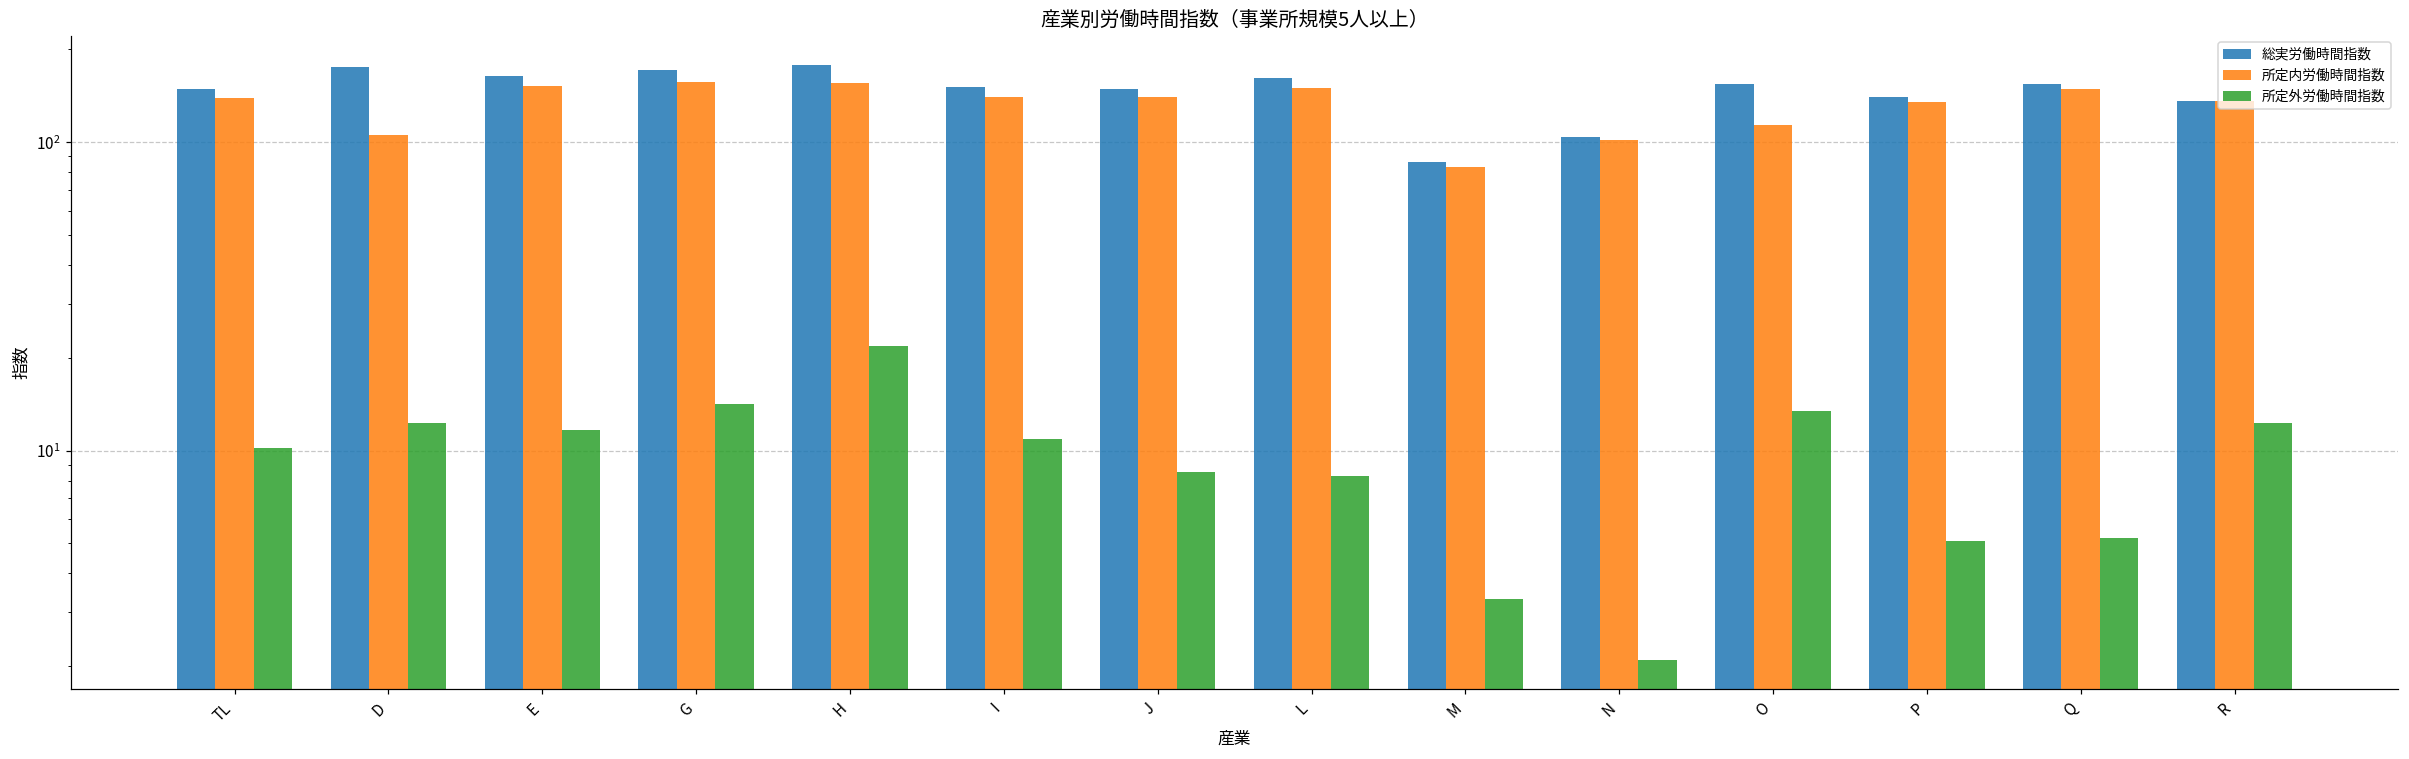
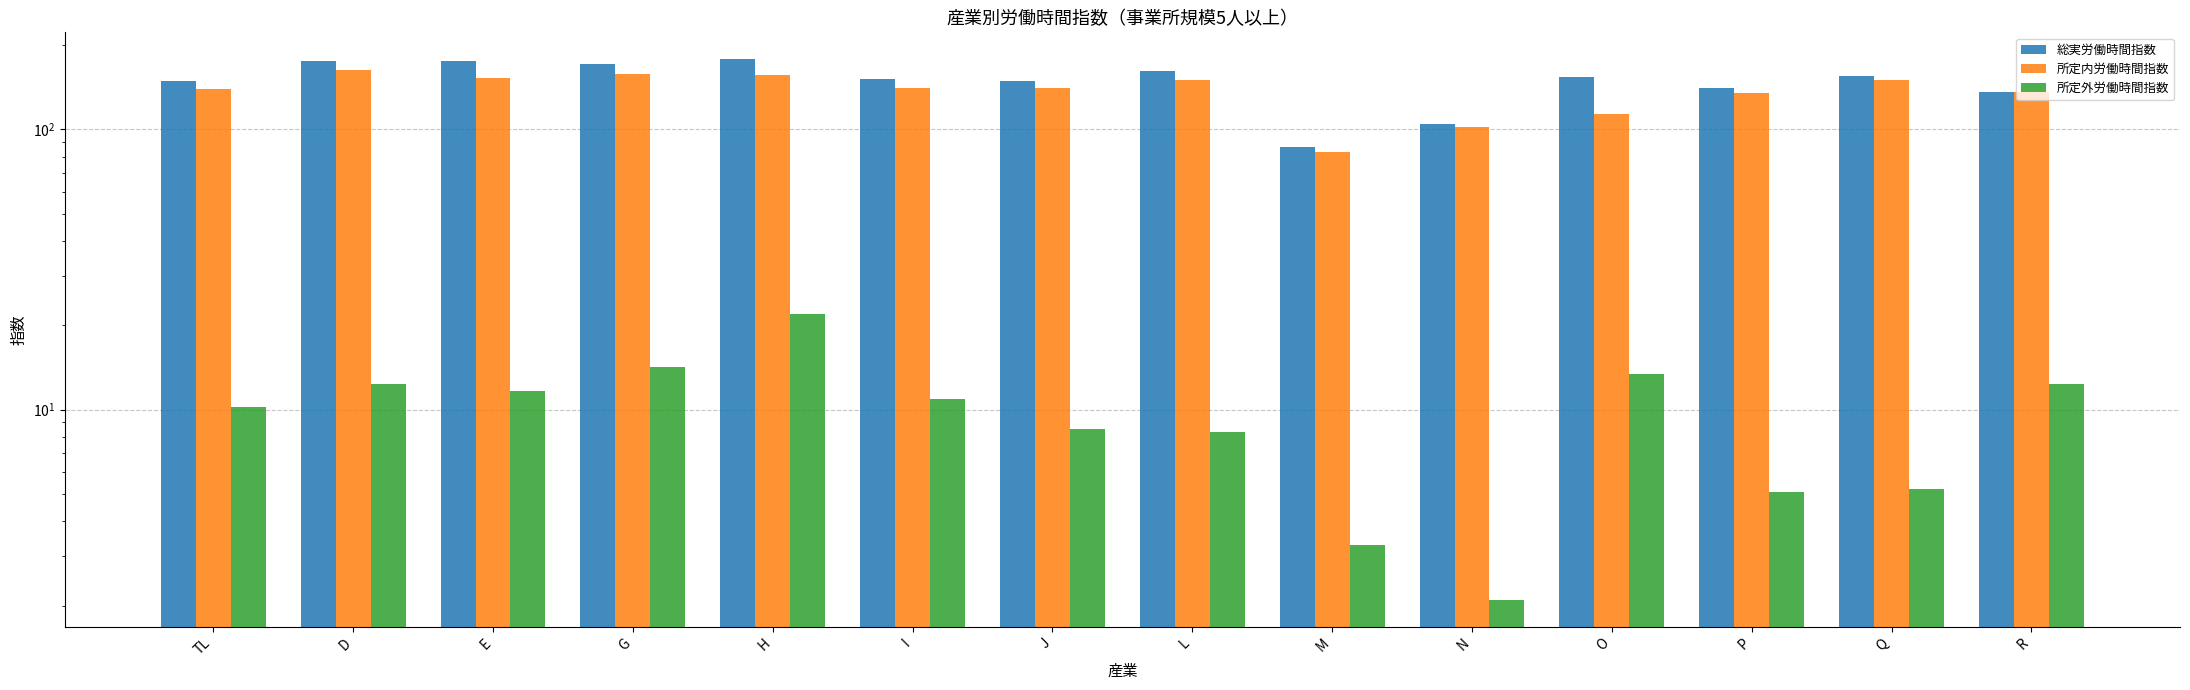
所定内労働時間指数, D: 105 -> 160
総実労働時間指数, E: 160 -> 180
